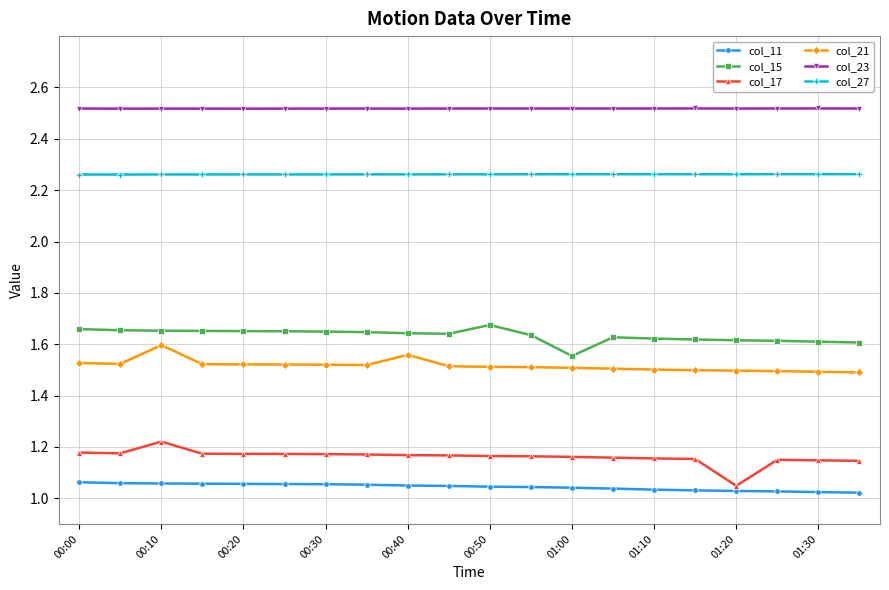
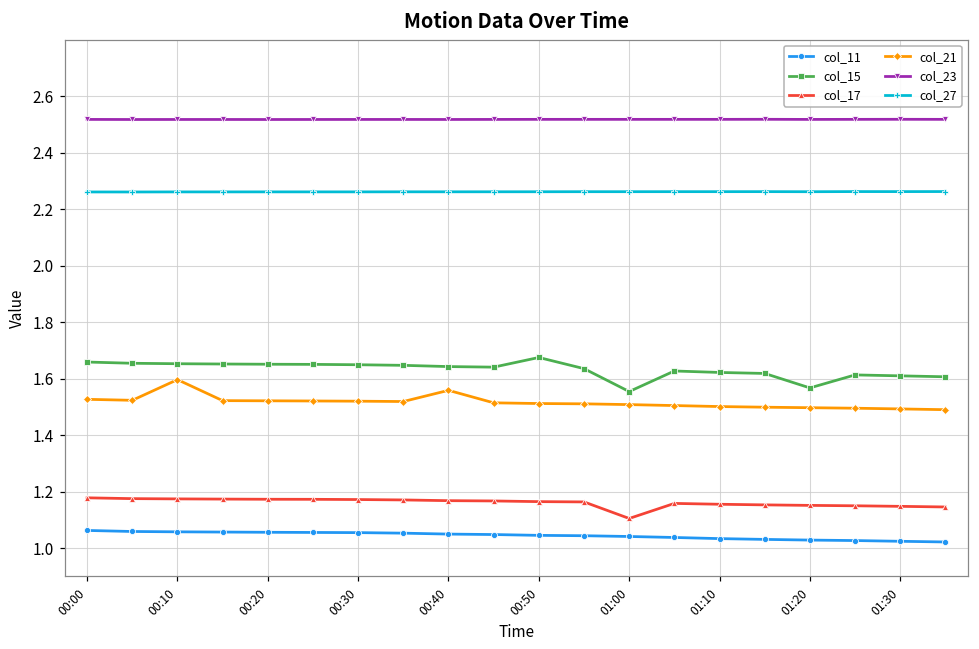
col_17, 00:10: 1.22 -> 1.17
col_17, 01:00: 1.16 -> 1.11
col_15, 01:20: 1.62 -> 1.57
col_17, 01:20: 1.05 -> 1.15
